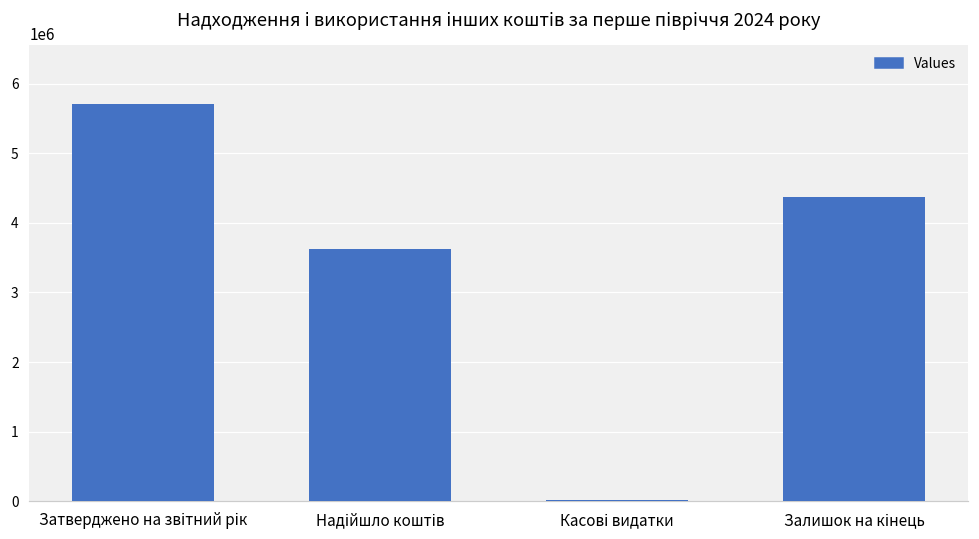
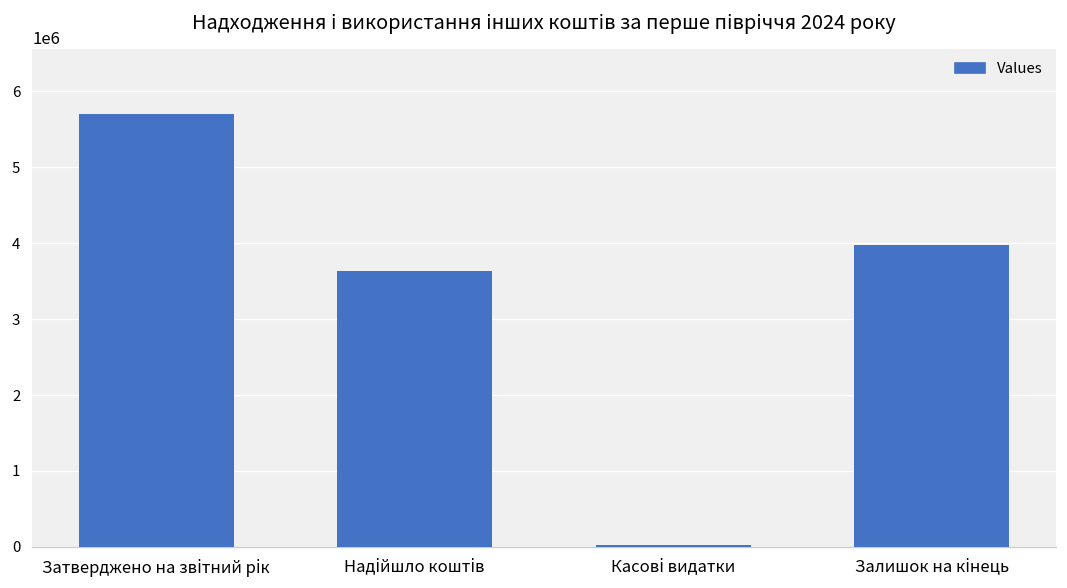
Залишок на кінець: 4400000 -> 4000000
